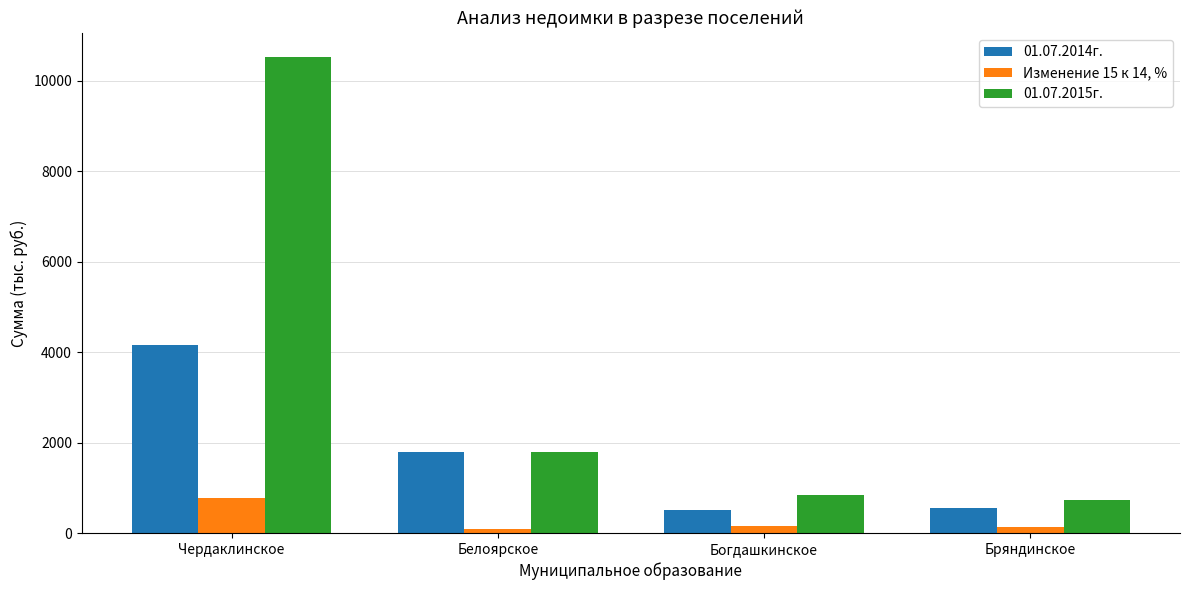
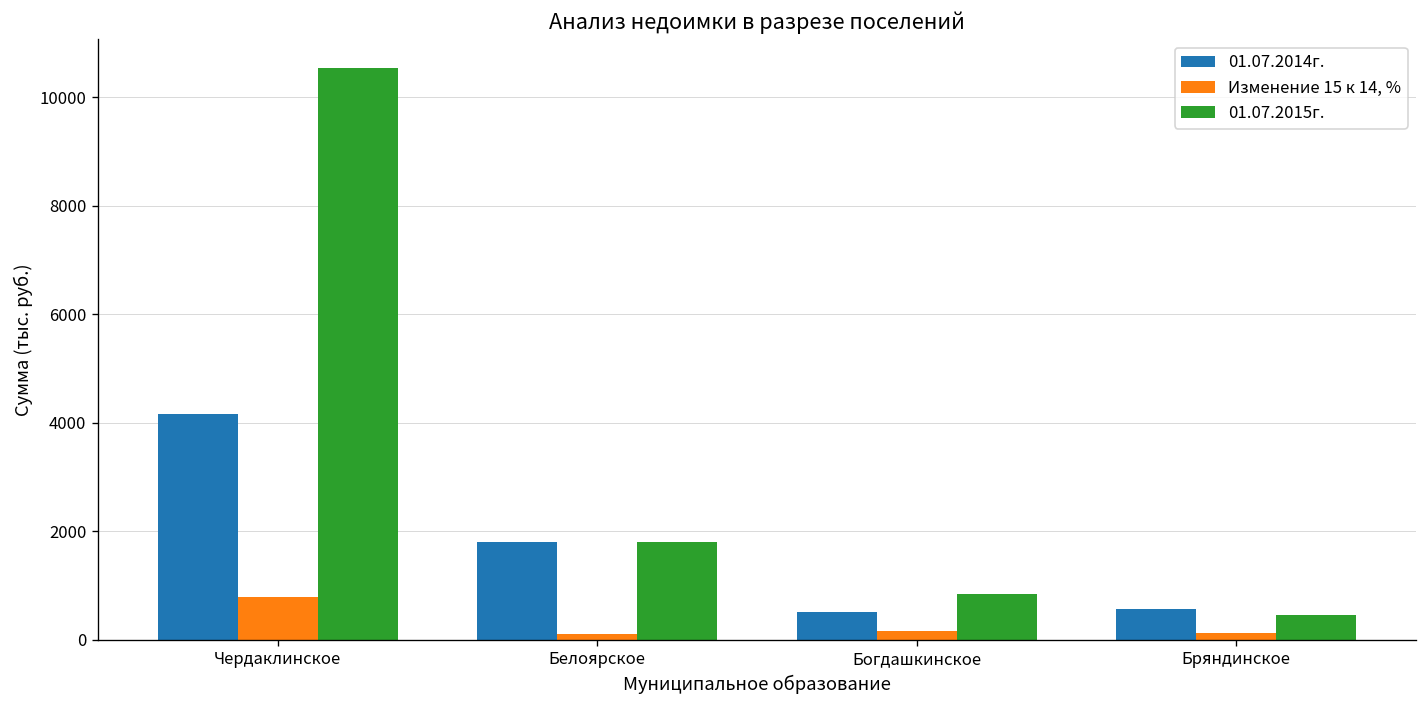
01.07.2015г., Бряндинское: 700 -> 500
